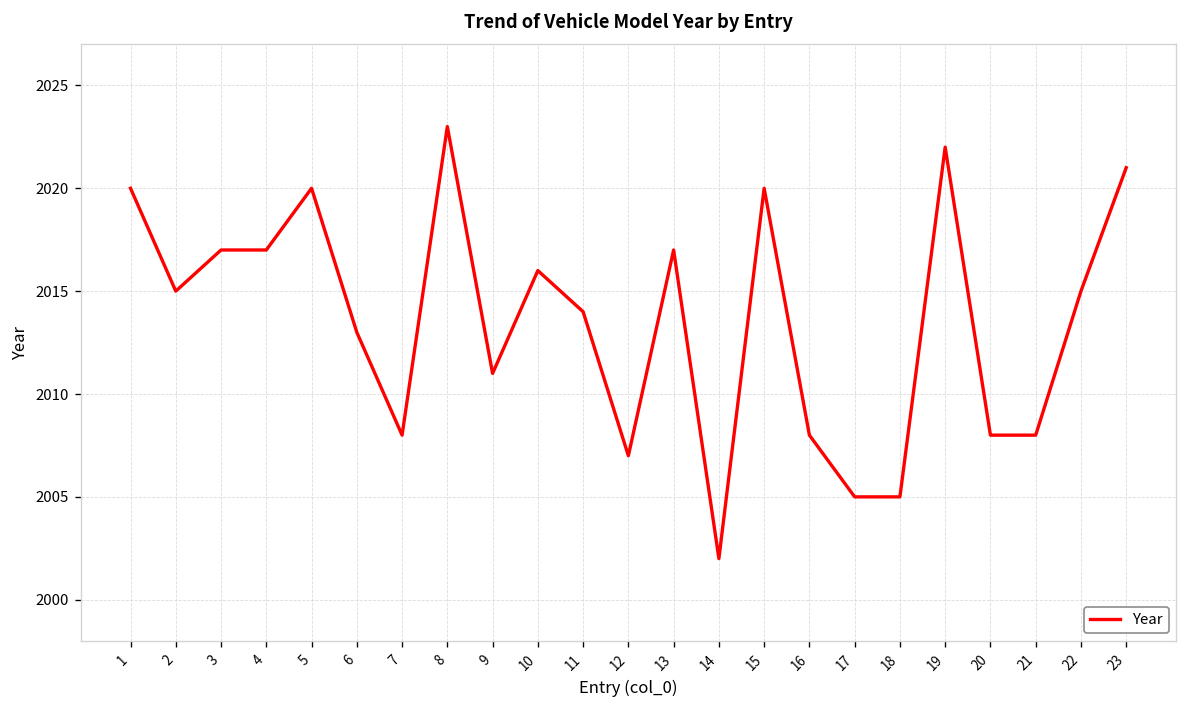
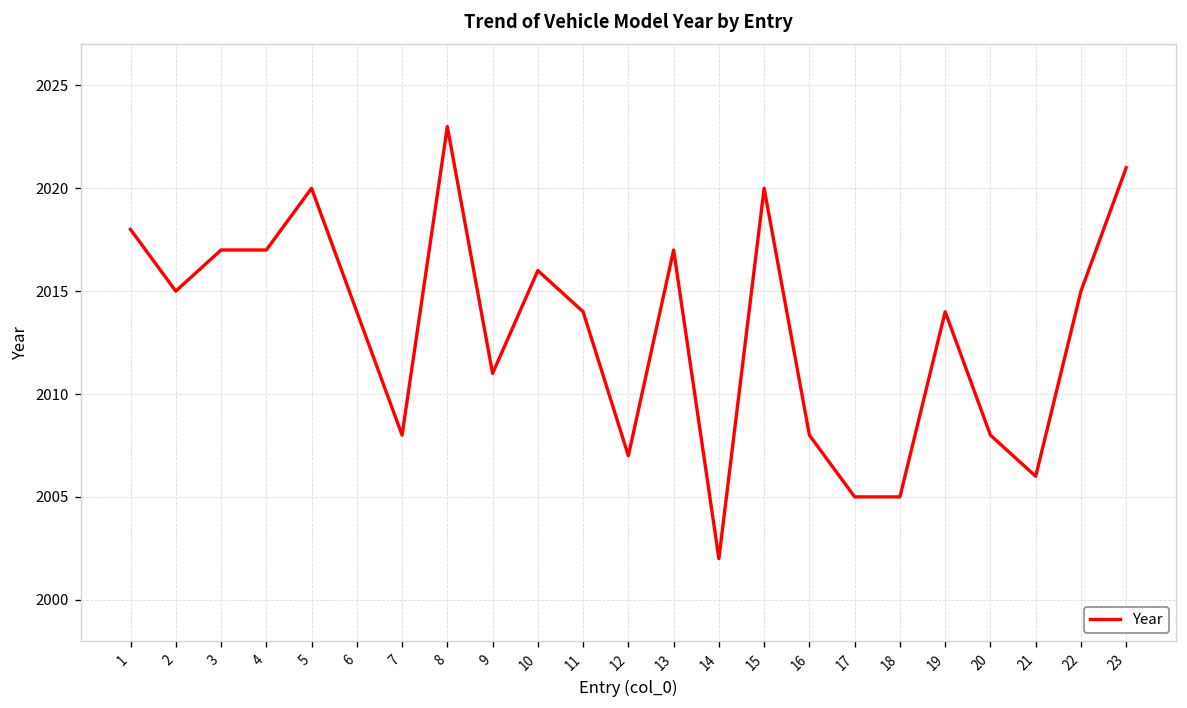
1: 2020 -> 2018
6: 2013 -> 2014
19: 2022 -> 2014
21: 2008 -> 2006
